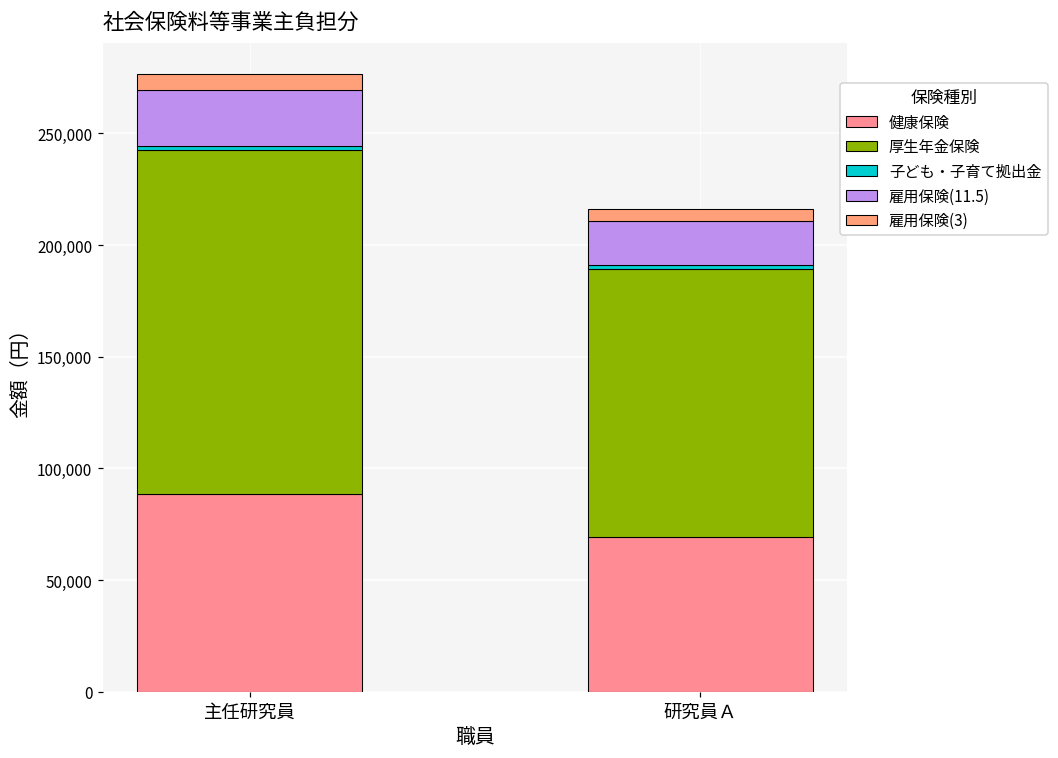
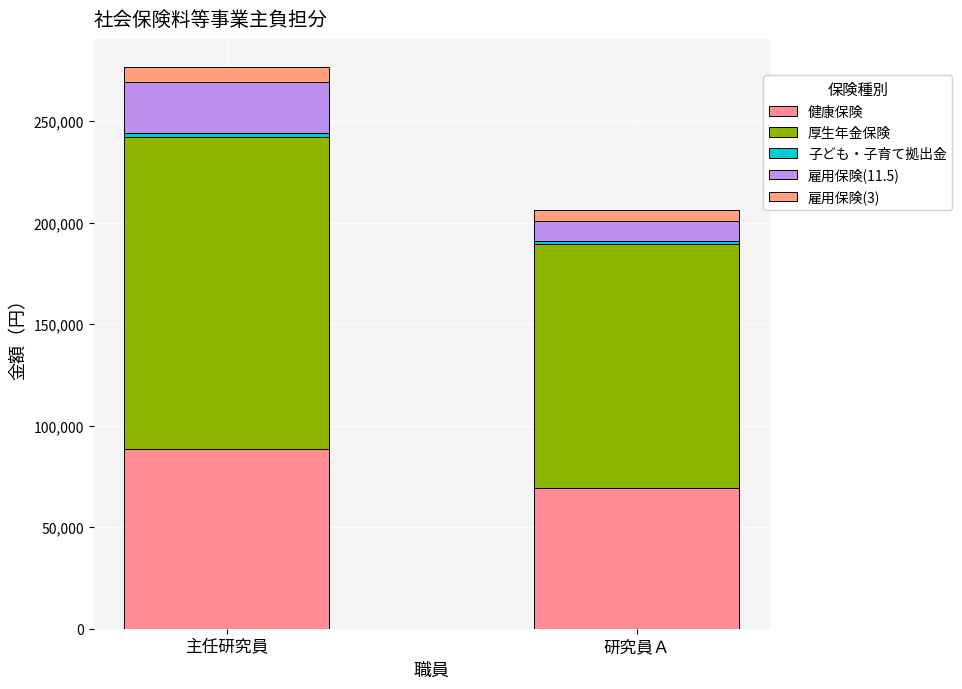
雇用保険(11.5), 研究員Ａ: 20,000 -> 10,000
